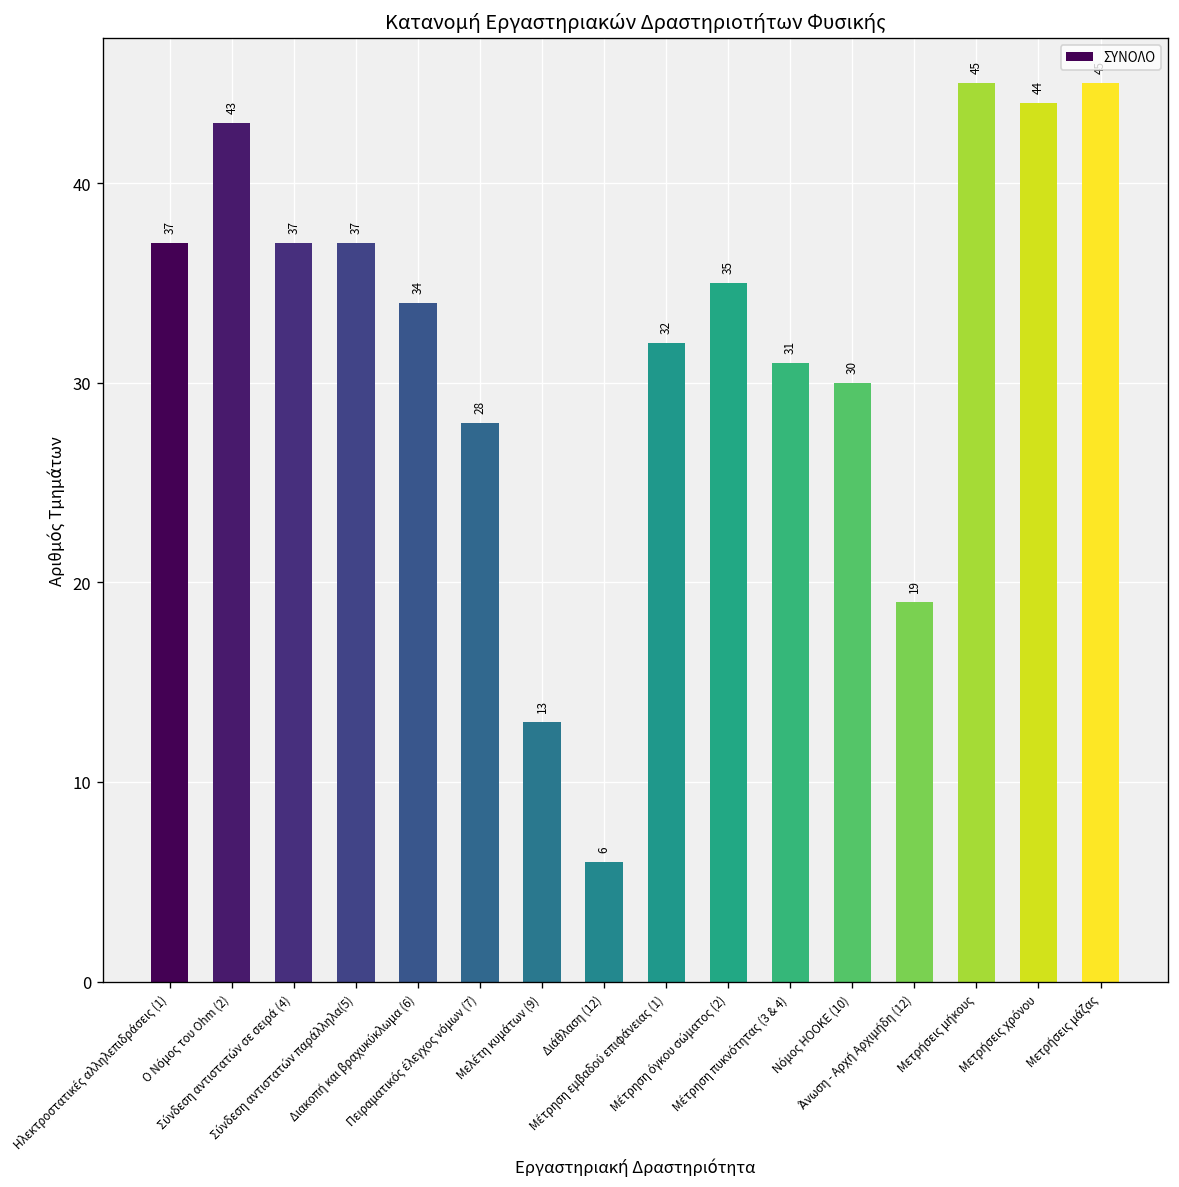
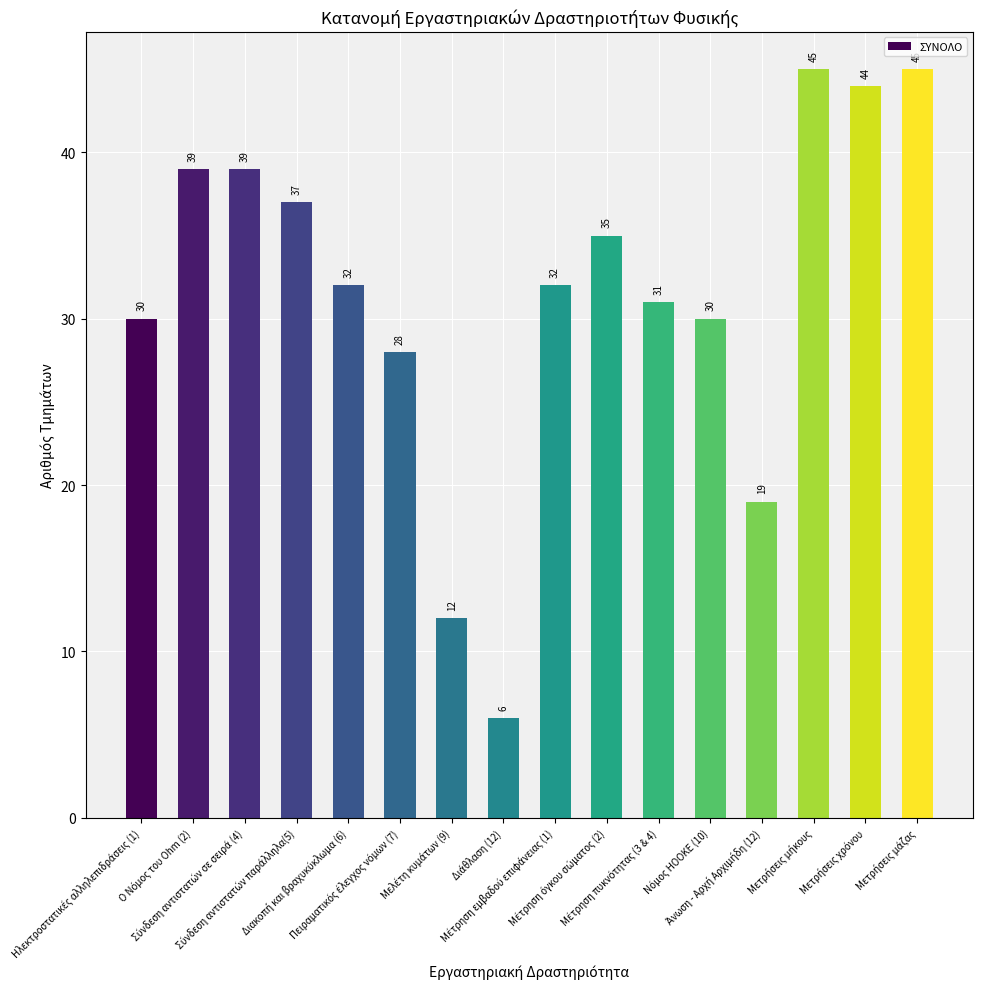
Ηλεκτροστατικές αλληλεπιδράσεις (1): 37 -> 30
Ο Νόμος του Ohm (2): 43 -> 39
Σύνδεση αντιστατών σε σειρά (4): 37 -> 39
Διακοπή και βραχυκύκλωμα (6): 34 -> 32
Μελέτη κυμάτων (9): 13 -> 12
